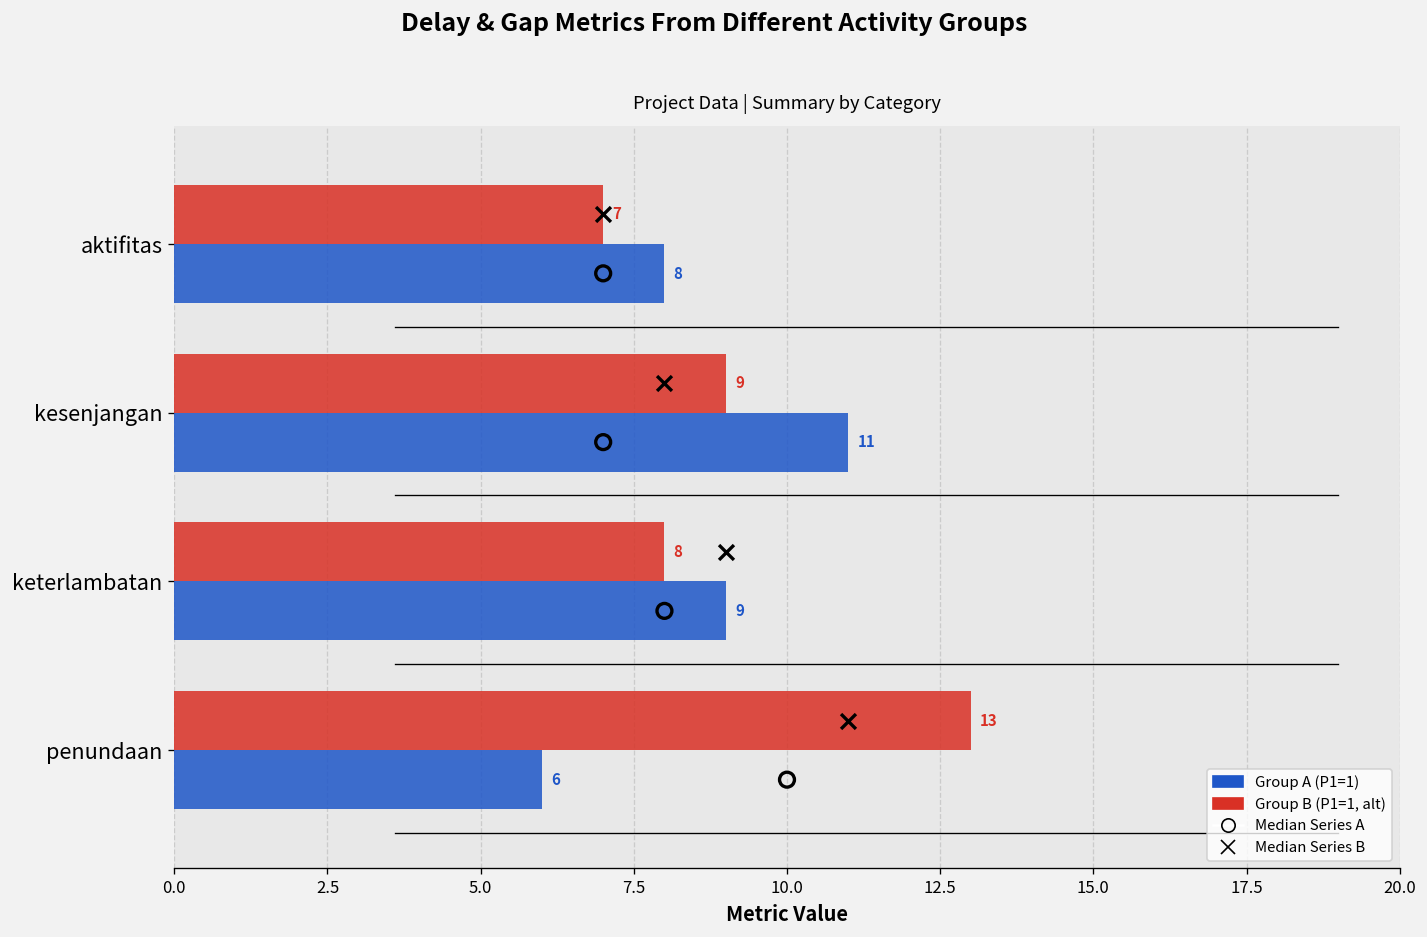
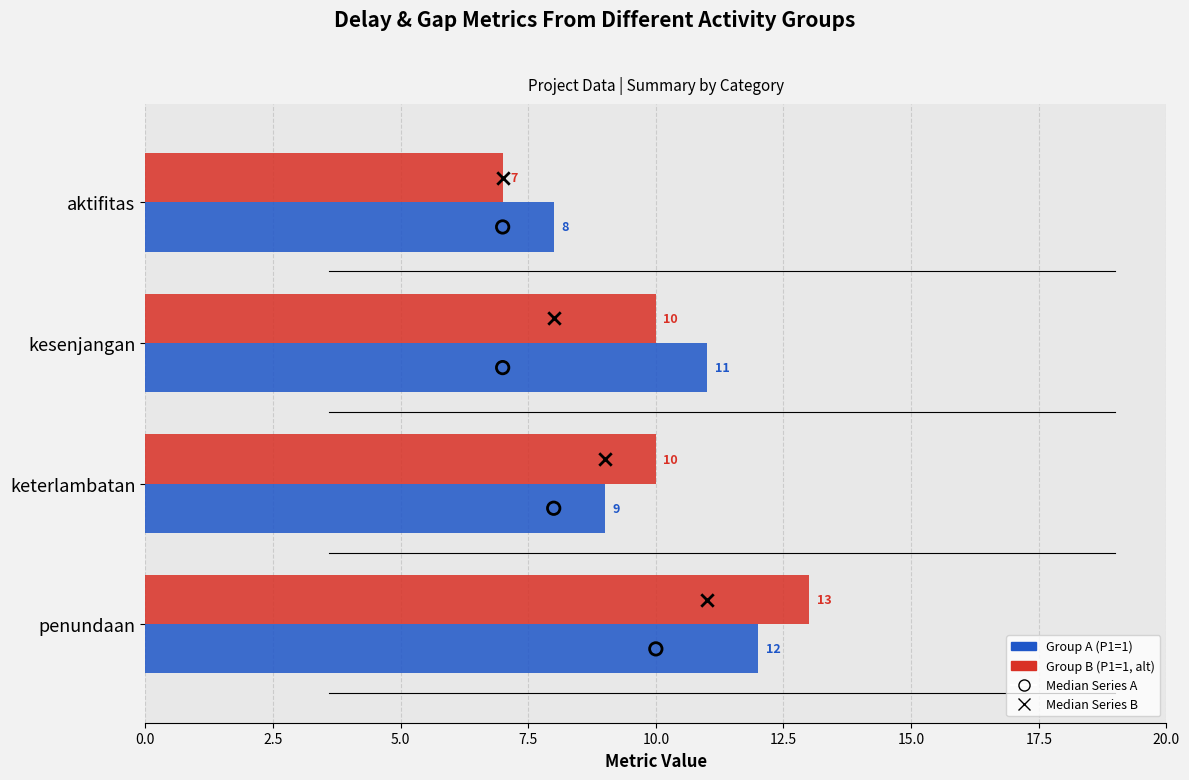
Group B (P1=1, alt), kesenjangan: 9 -> 10
Group B (P1=1, alt), keterlambatan: 8 -> 10
Group A (P1=1), penundaan: 6 -> 12
